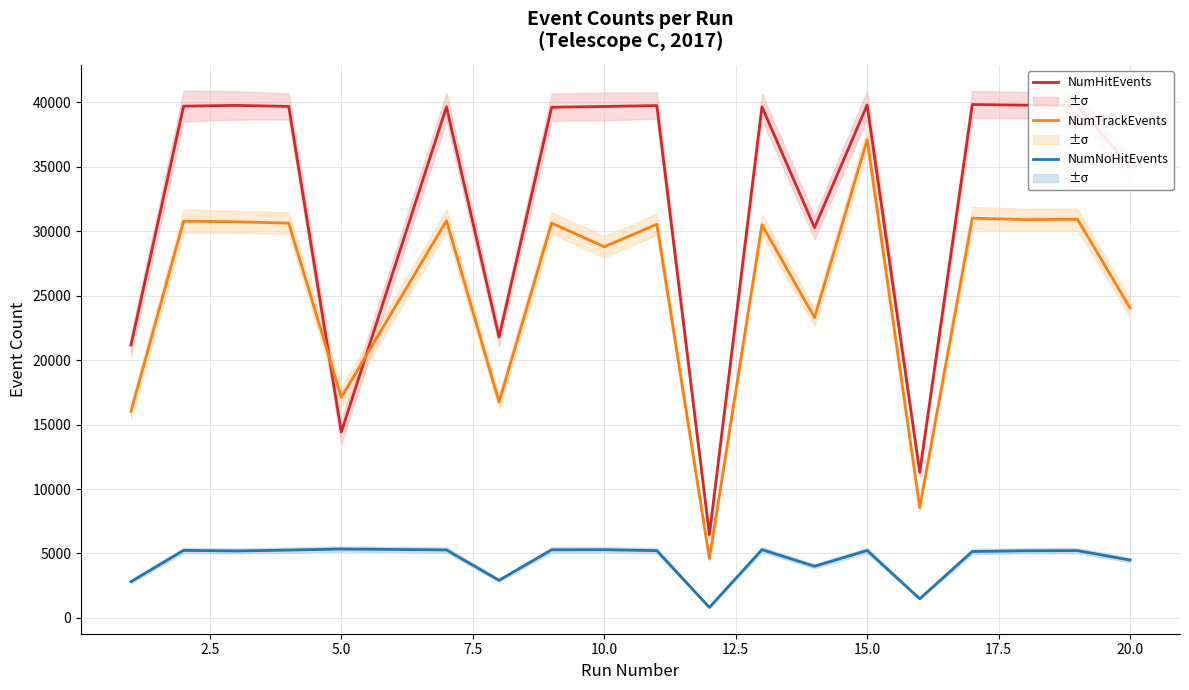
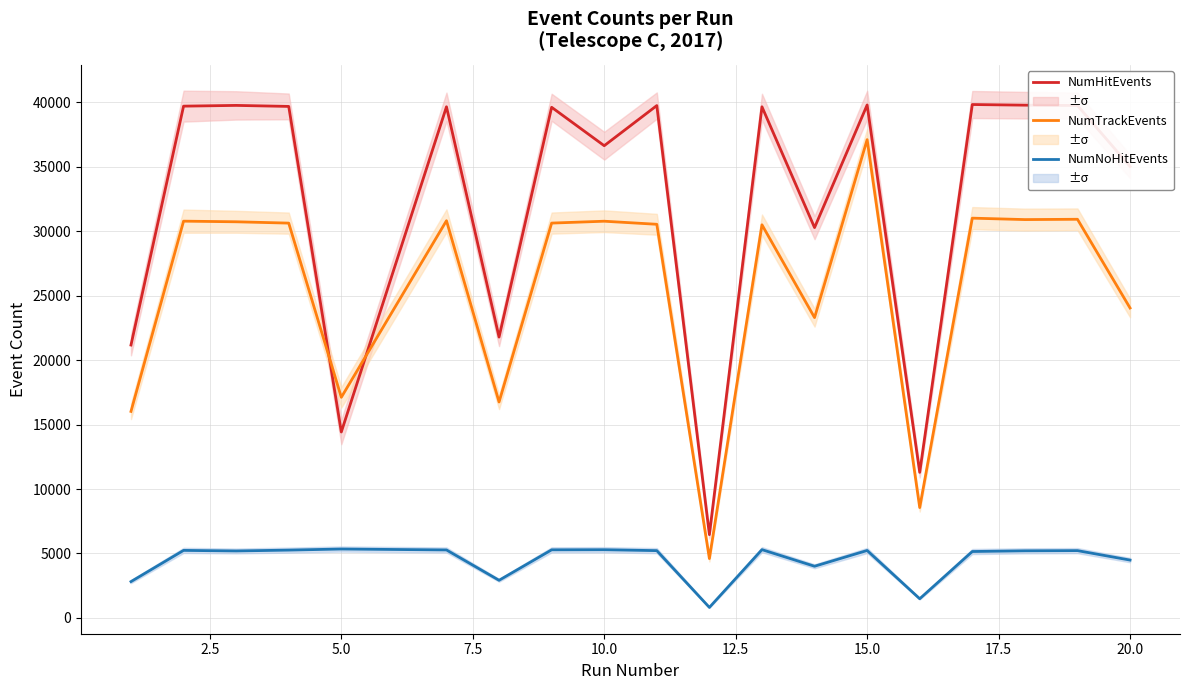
NumHitEvents, 10.0: 39700 -> 36600
NumTrackEvents, 10.0: 28800 -> 30800
